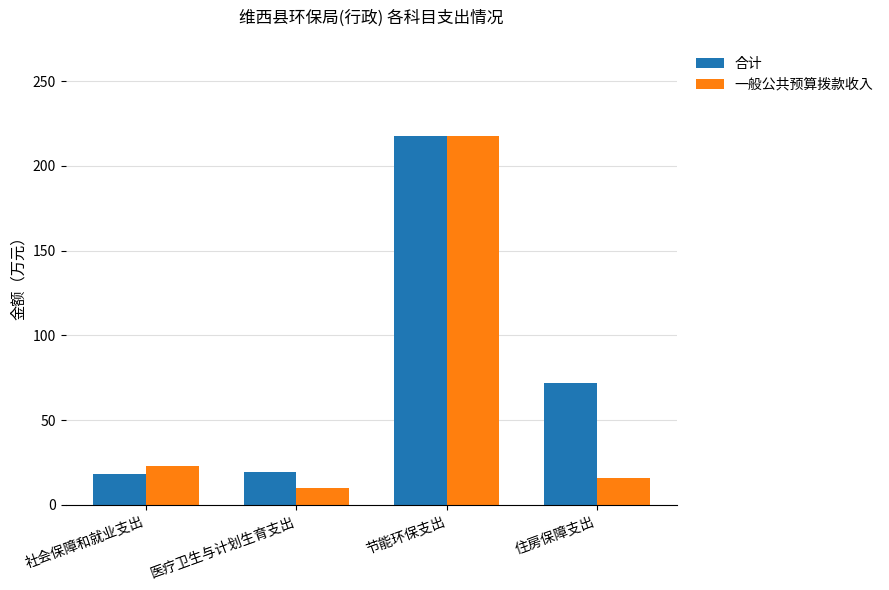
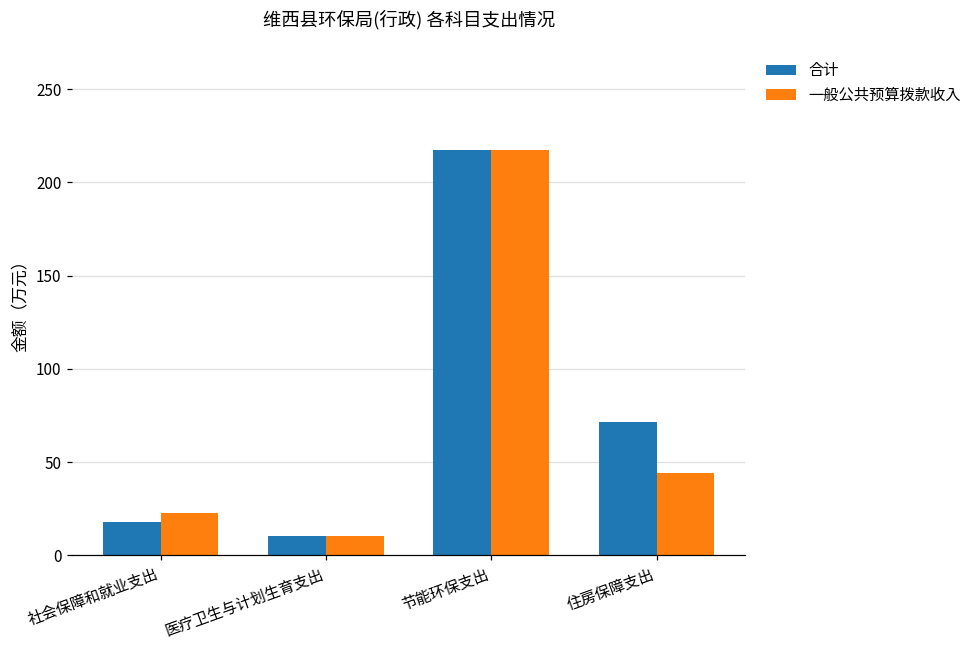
合计, 医疗卫生与计划生育支出: 20 -> 10
一般公共预算拨款收入, 住房保障支出: 16 -> 44
